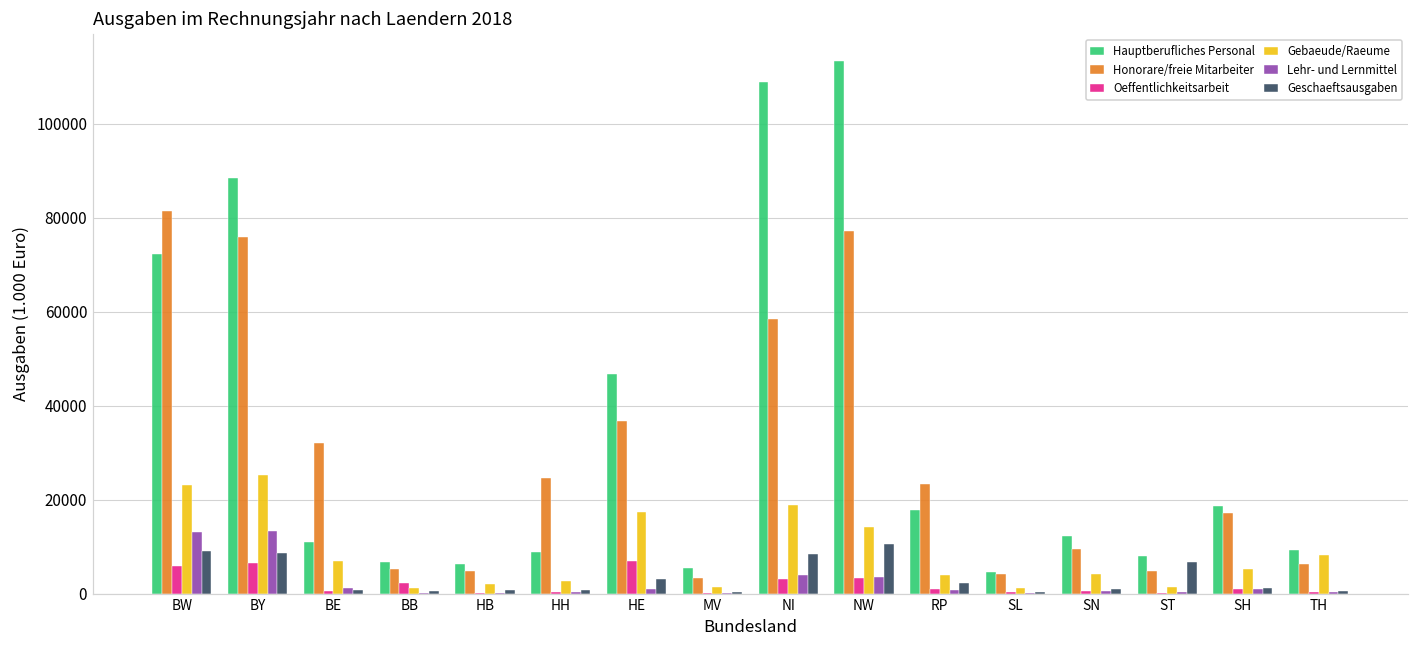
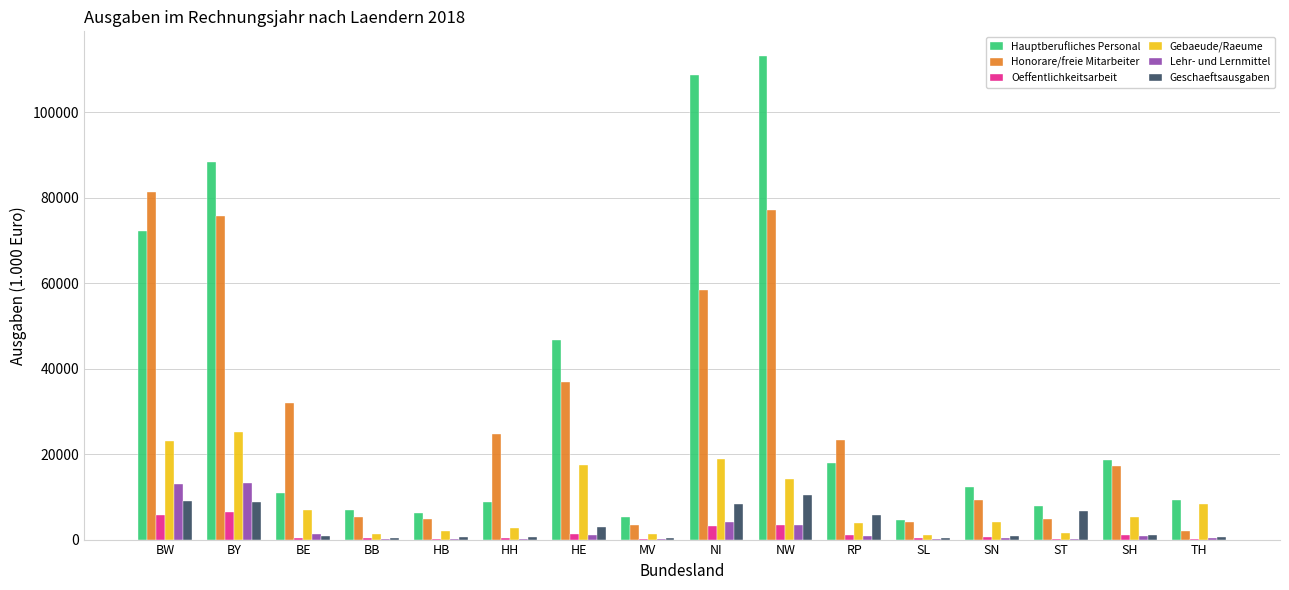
Oeffentlichkeitsarbeit, BB: 2000 -> 0
Oeffentlichkeitsarbeit, HE: 7000 -> 1000
Geschaeftsausgaben, RP: 2000 -> 6000
Honorare/freie Mitarbeiter, TH: 6000 -> 2000
